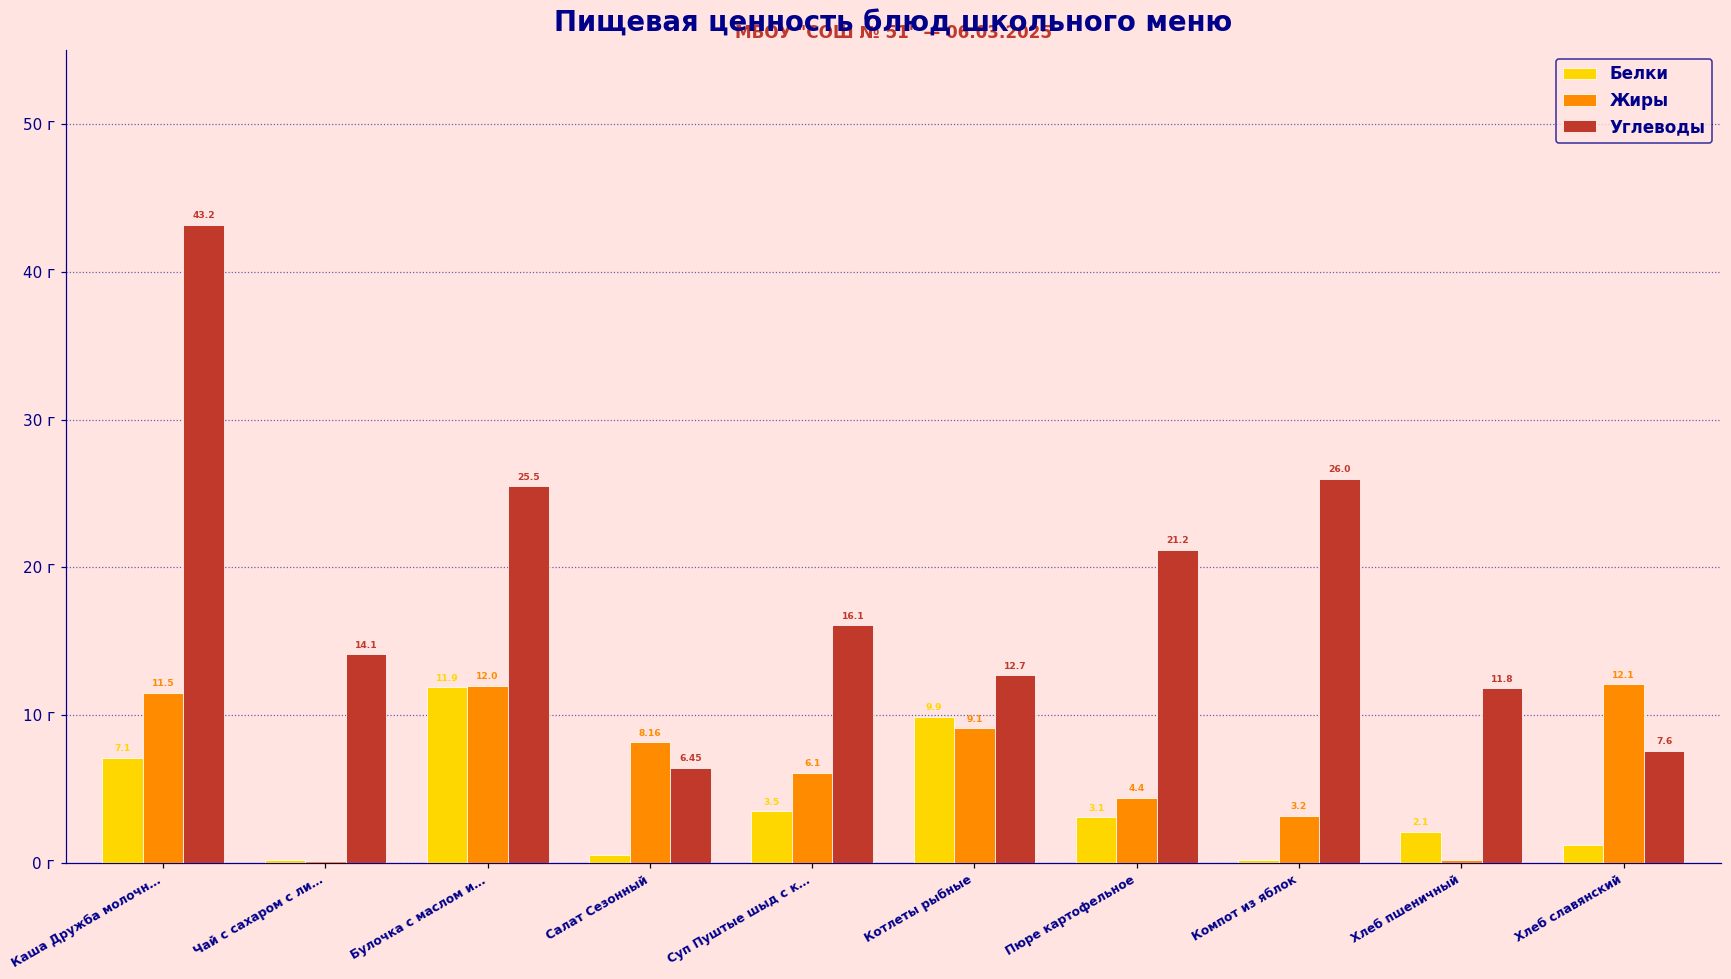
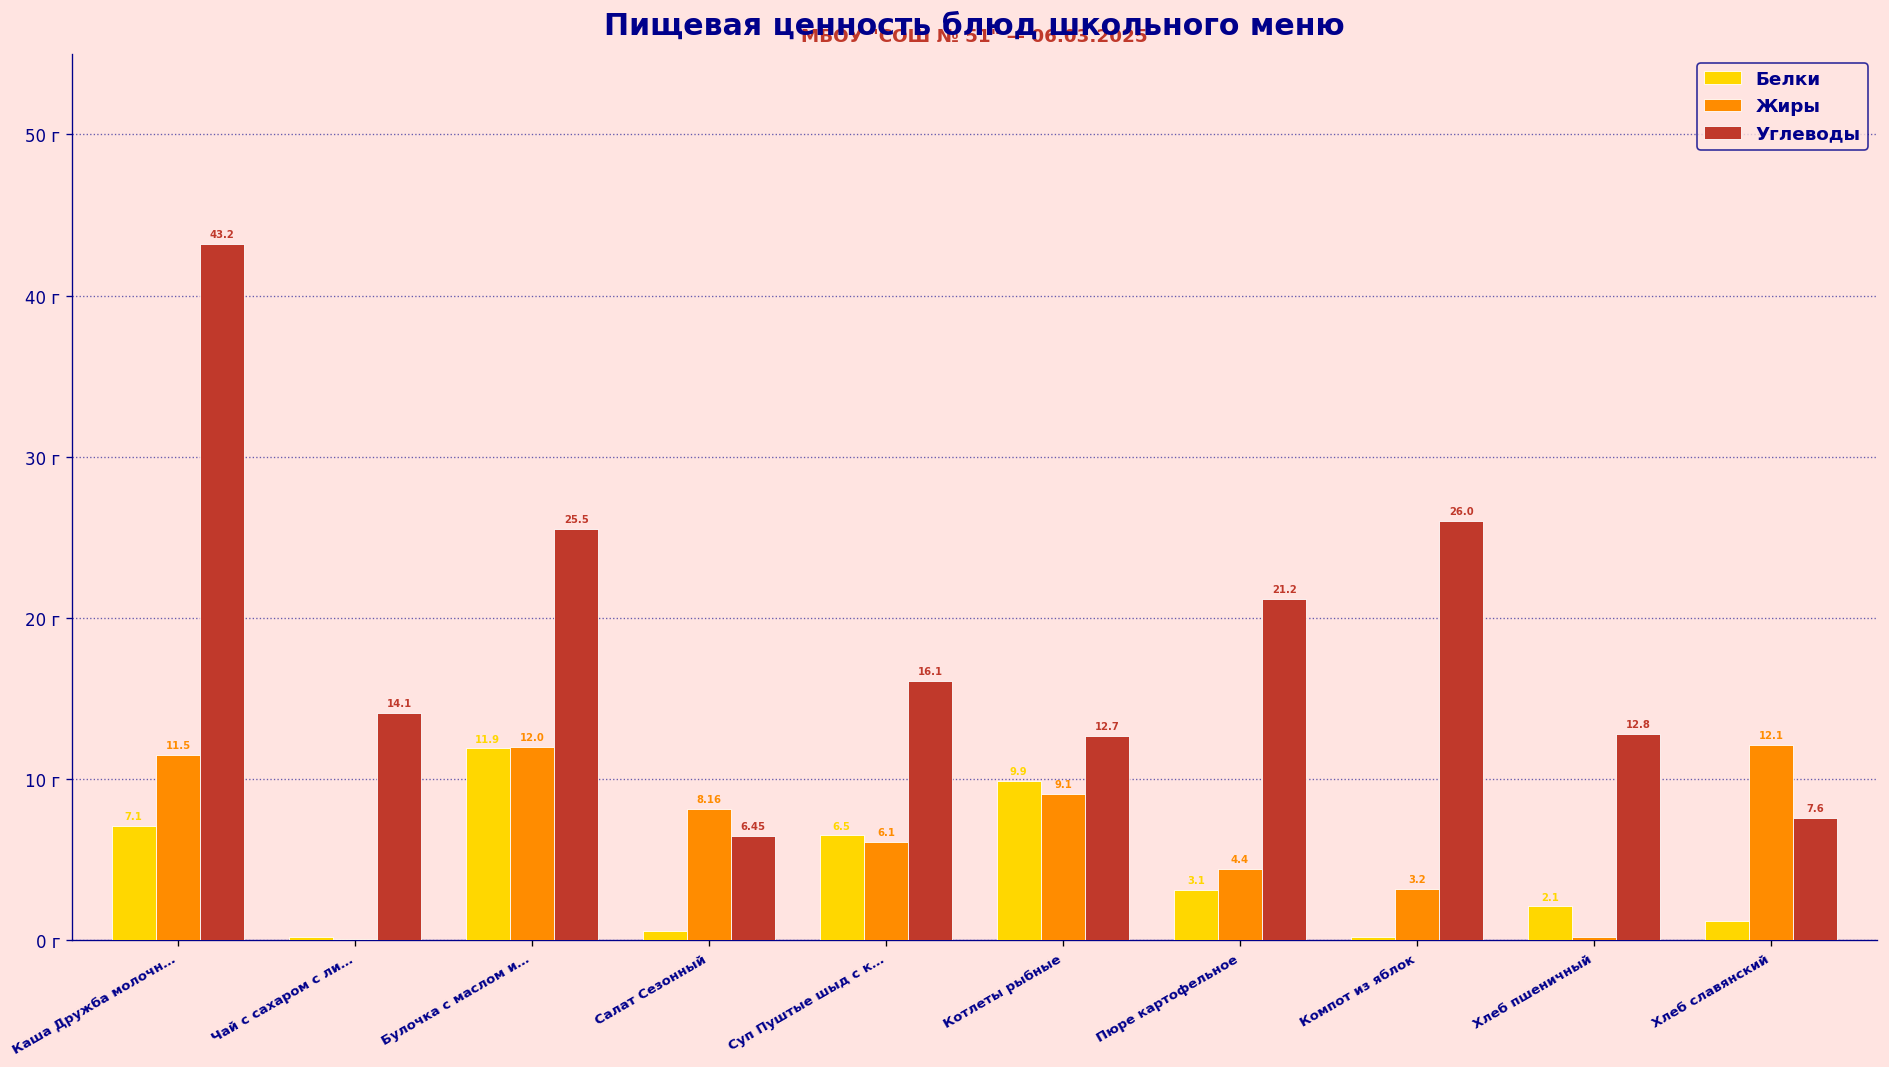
Белки, Суп Пуштые шыд с к…: 3.5 -> 6.5
Углеводы, Хлеб пшеничный: 11.8 -> 12.8
